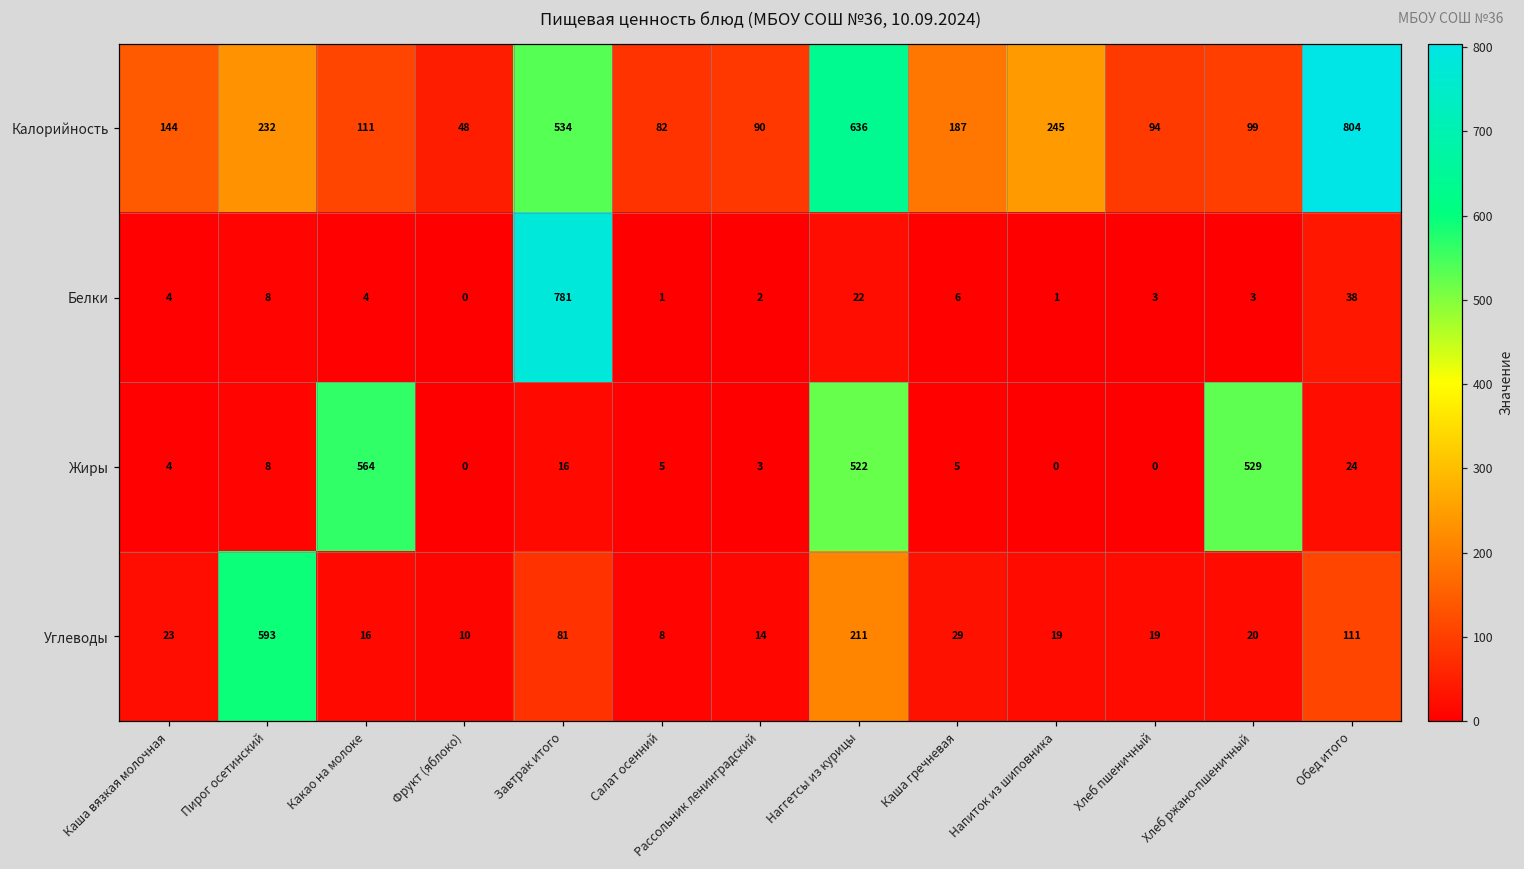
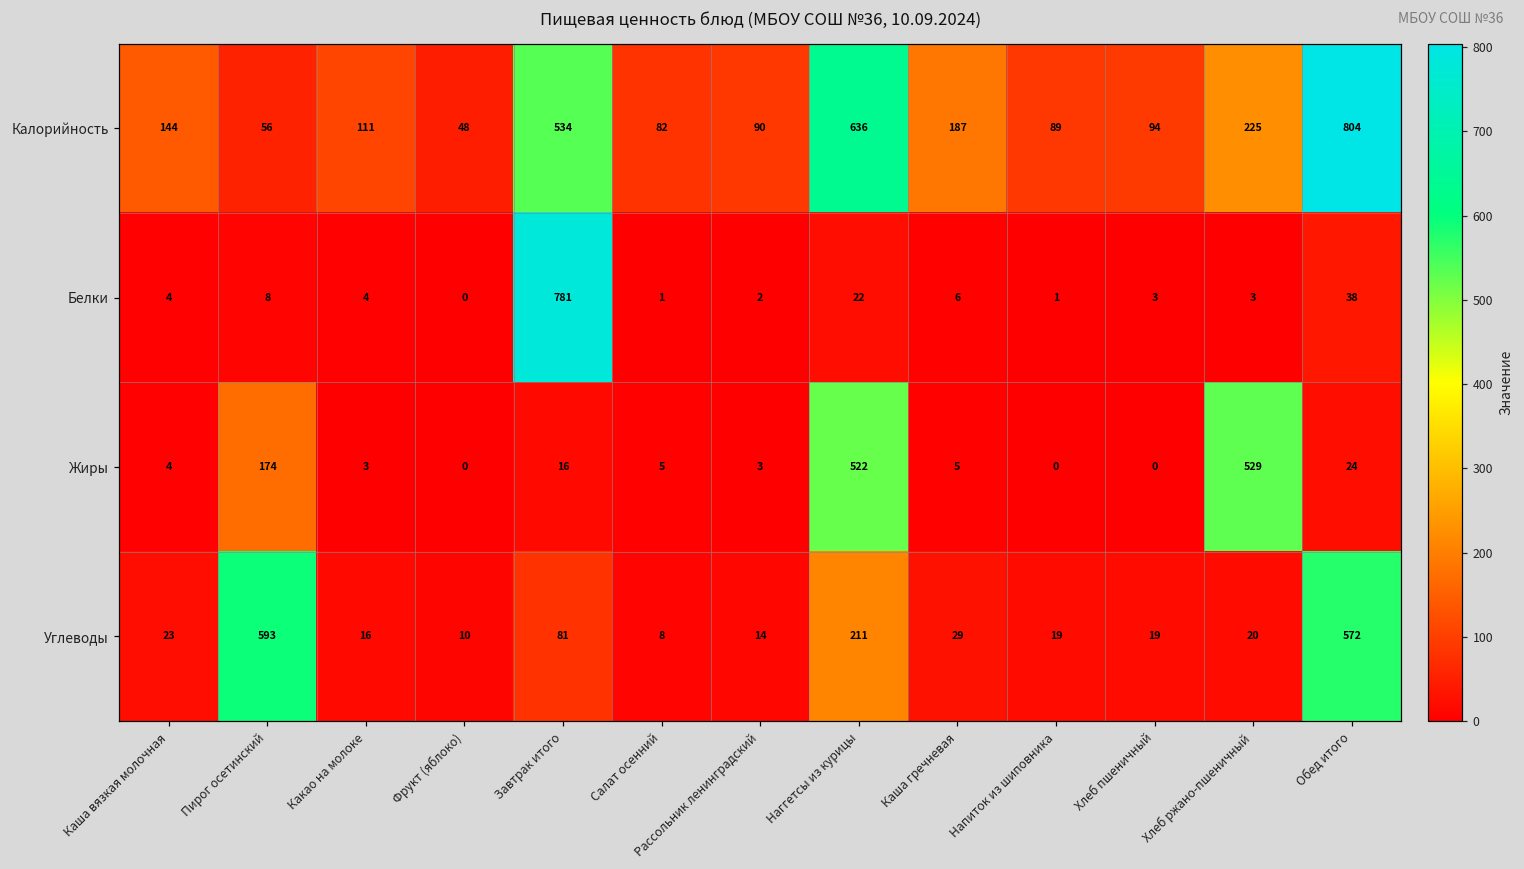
Калорийность, Пирог осетинский: 232 -> 56
Калорийность, Напиток из шиповника: 245 -> 89
Калорийность, Хлеб ржано-пшеничный: 99 -> 225
Жиры, Пирог осетинский: 8 -> 174
Жиры, Какао на молоке: 564 -> 3
Углеводы, Обед итого: 111 -> 572
